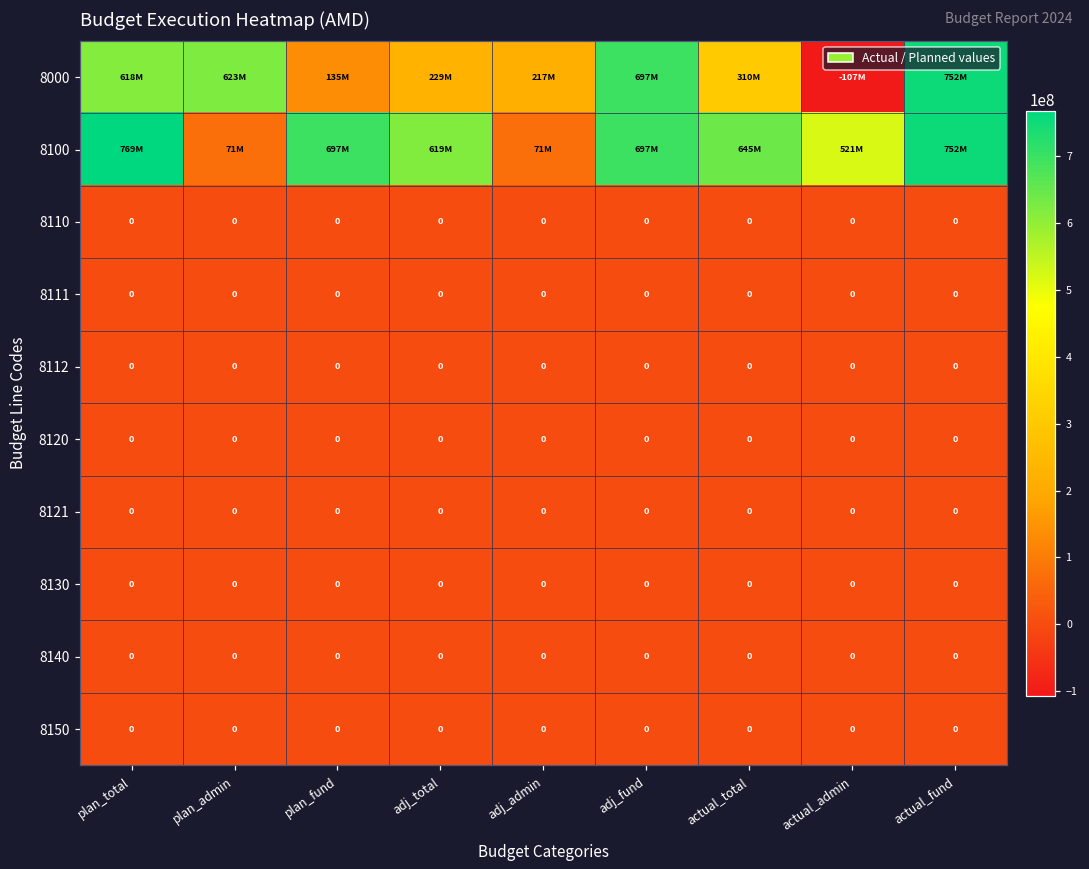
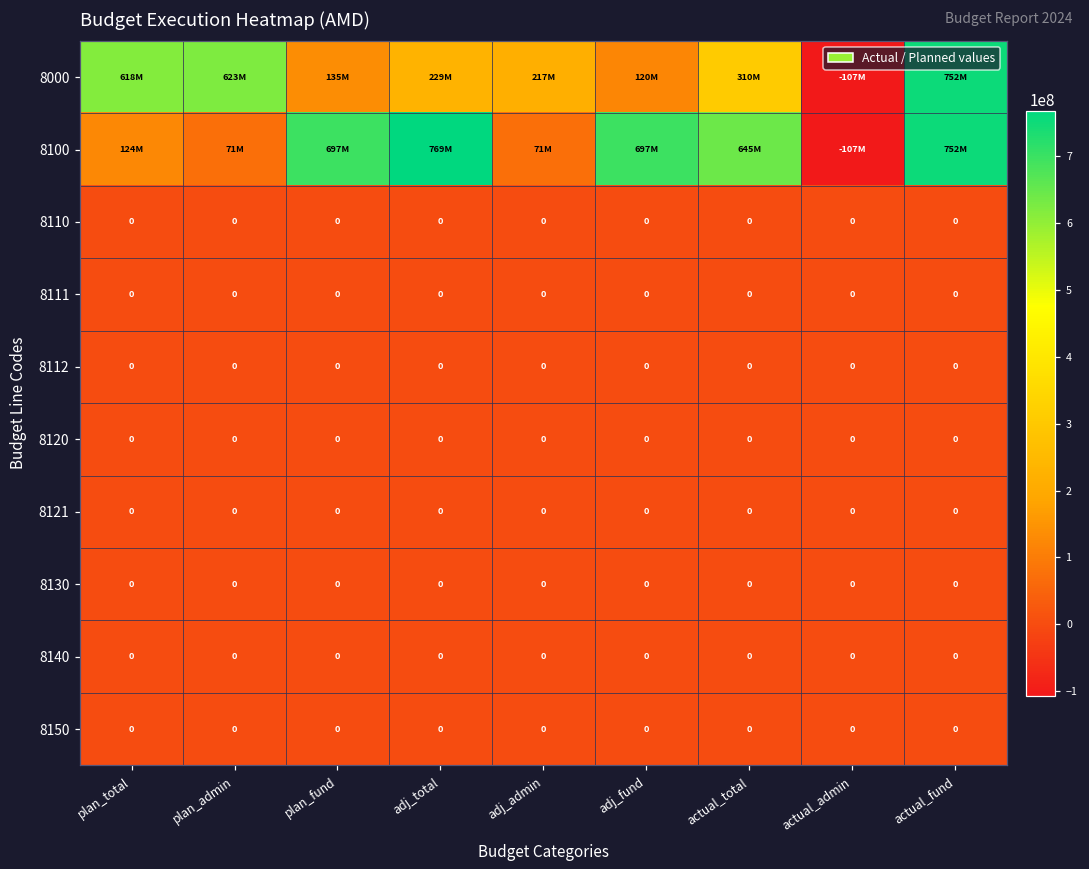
8000, adj_fund: 697M -> 120M
8100, plan_total: 769M -> 124M
8100, adj_total: 619M -> 769M
8100, actual_admin: 521M -> -107M
